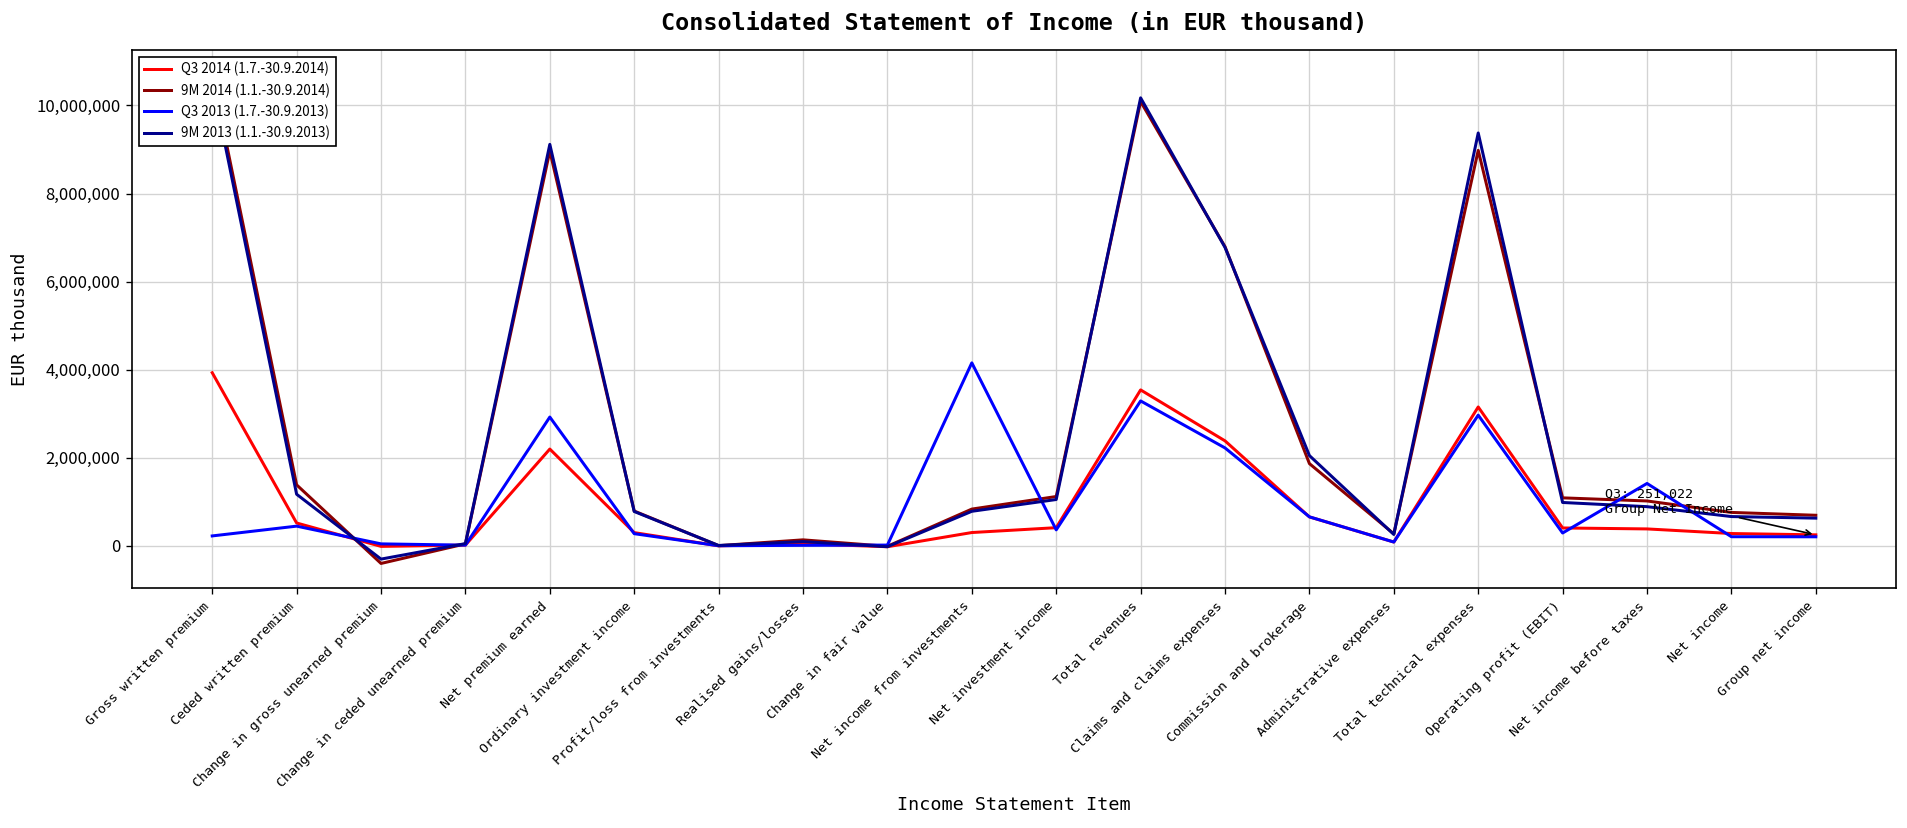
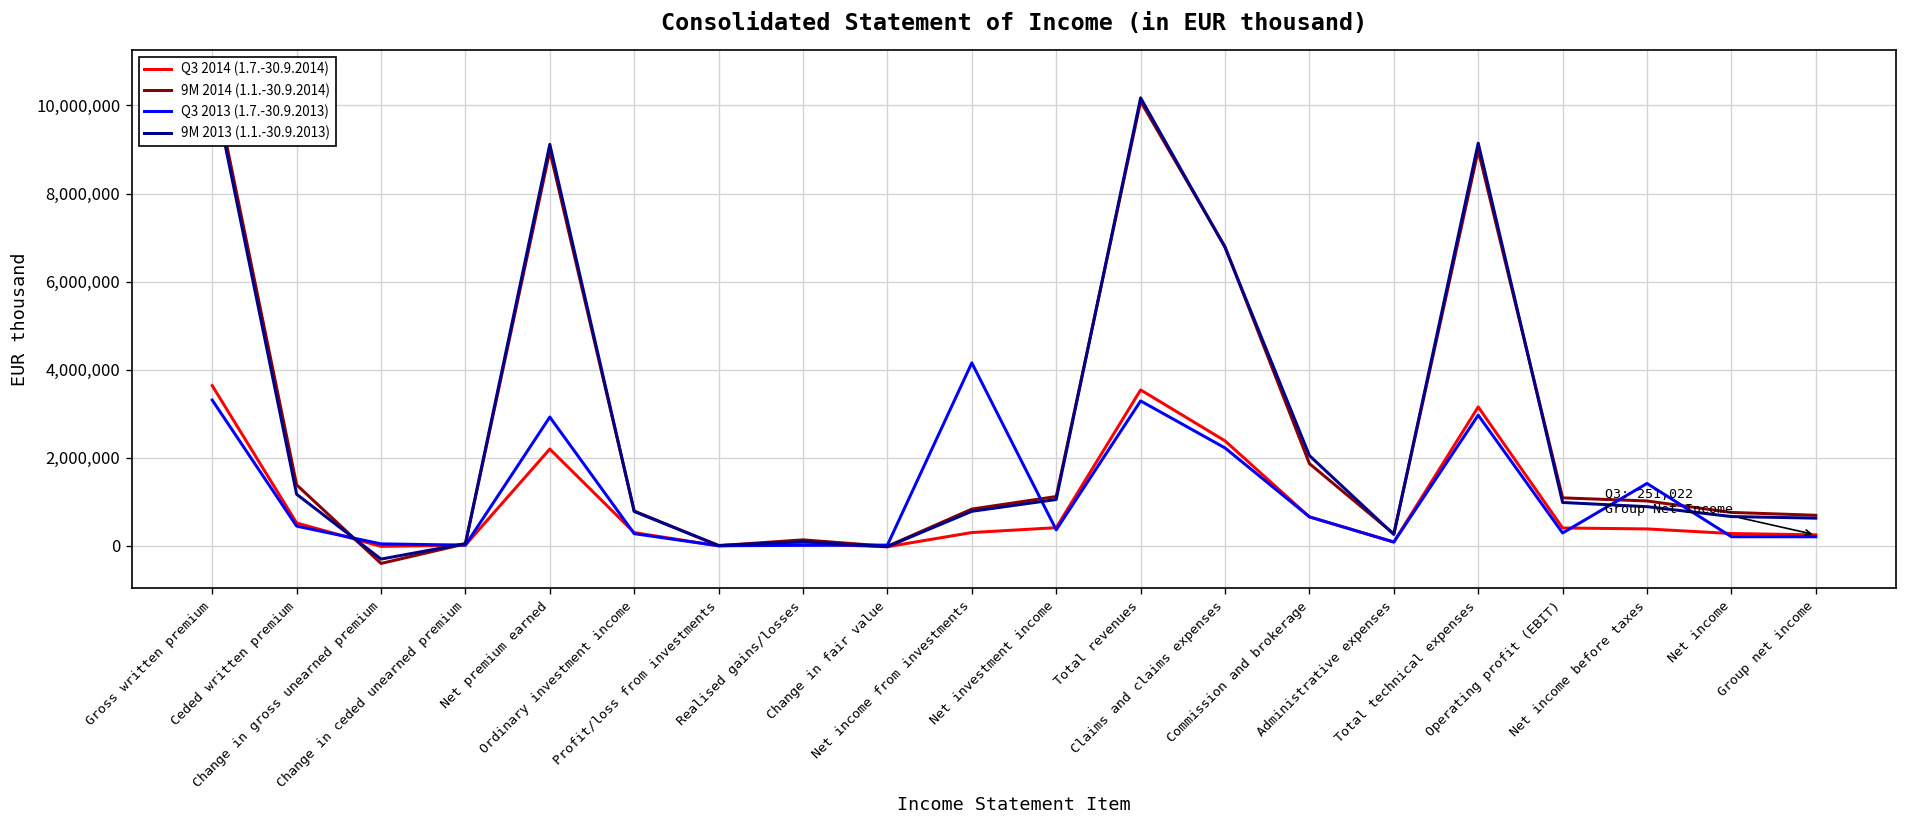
Q3 2014 (1.7.-30.9.2014), Gross written premium: 3,900,000 -> 3,600,000
Q3 2013 (1.7.-30.9.2013), Gross written premium: 200,000 -> 3,300,000
9M 2013 (1.1.-30.9.2013), Total technical expenses: 9,400,000 -> 9,100,000
